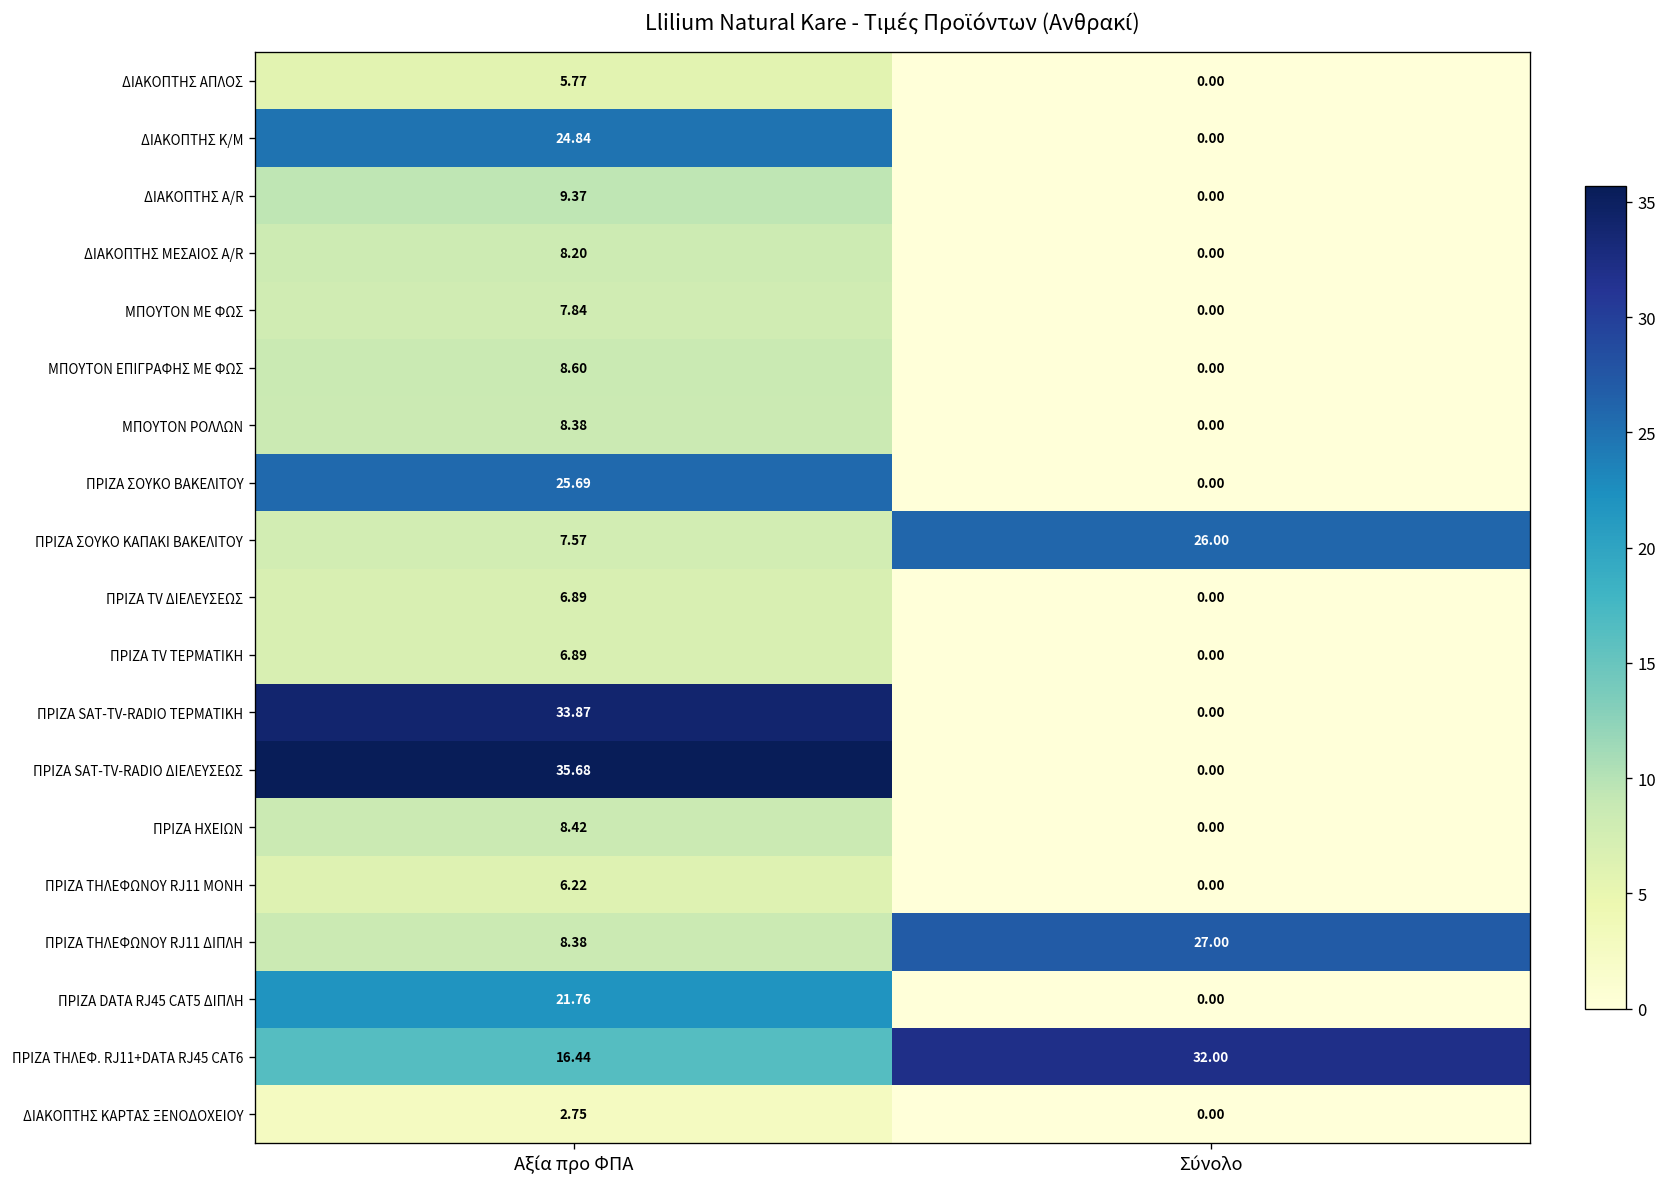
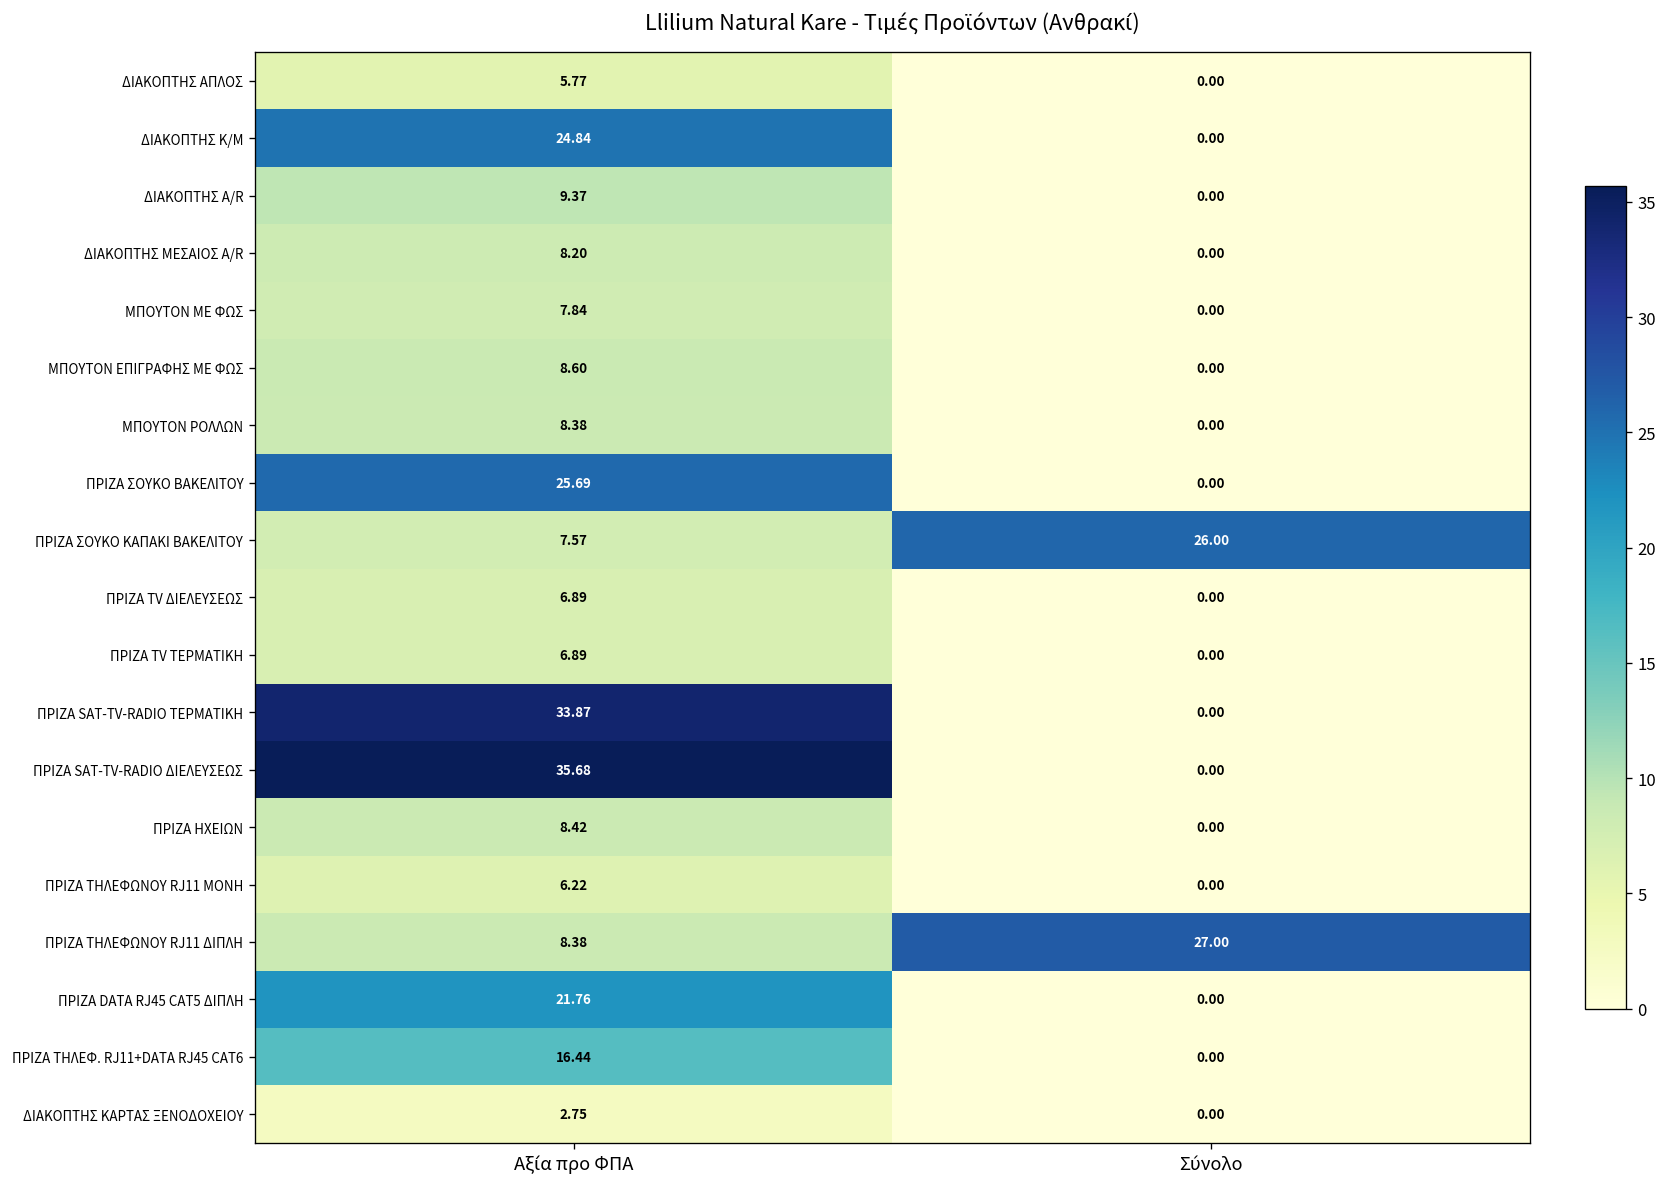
ΠΡΙΖΑ ΤΗΛΕΦ. RJ11+DATA RJ45 CAT6, Σύνολο: 32.00 -> 0.00
